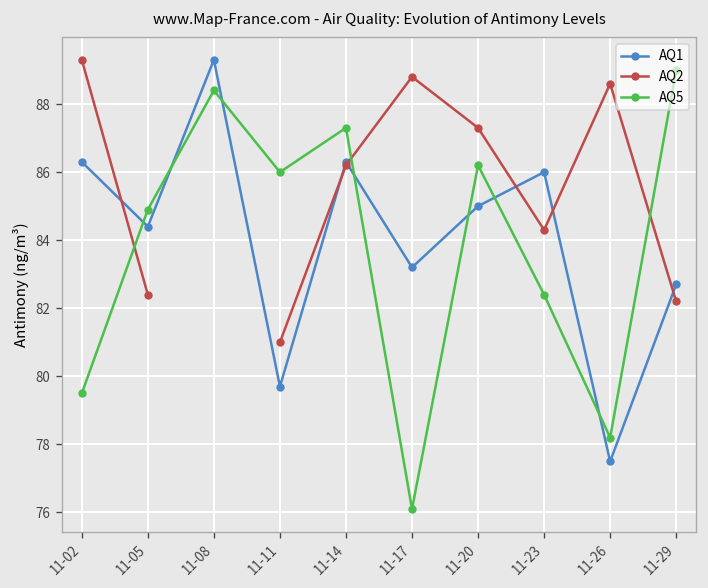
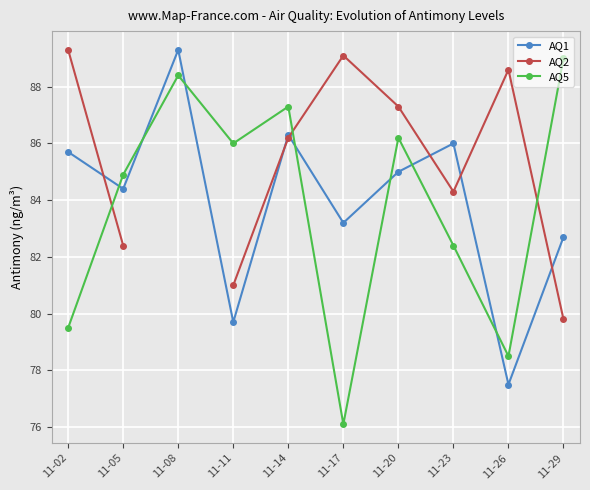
AQ1, 11-02: 86.3 -> 85.7
AQ2, 11-17: 88.8 -> 89.1
AQ5, 11-26: 78.2 -> 78.5
AQ2, 11-29: 82.2 -> 79.8
